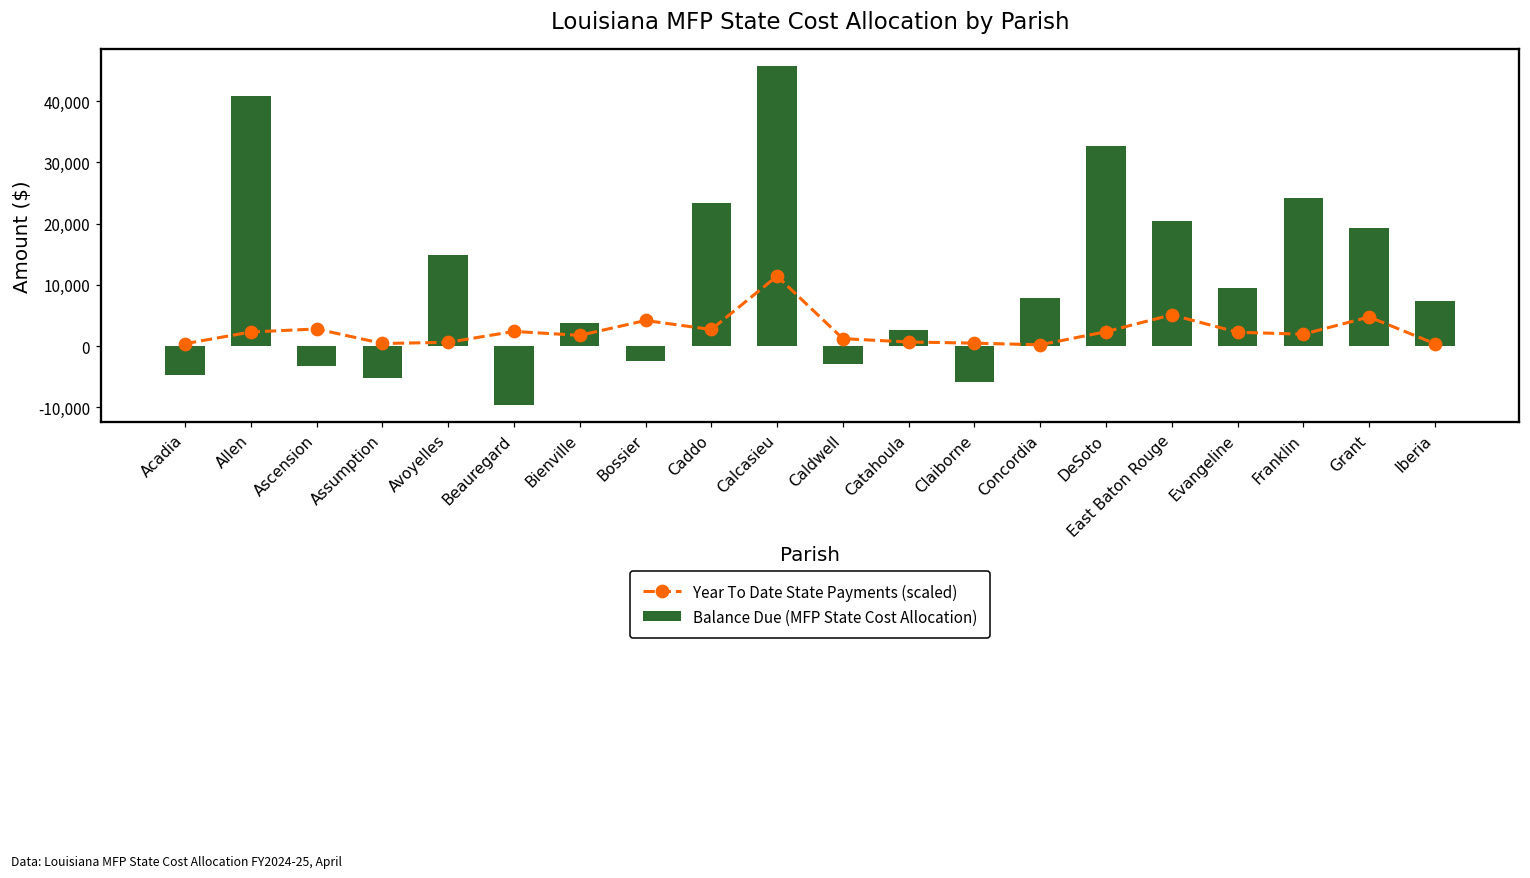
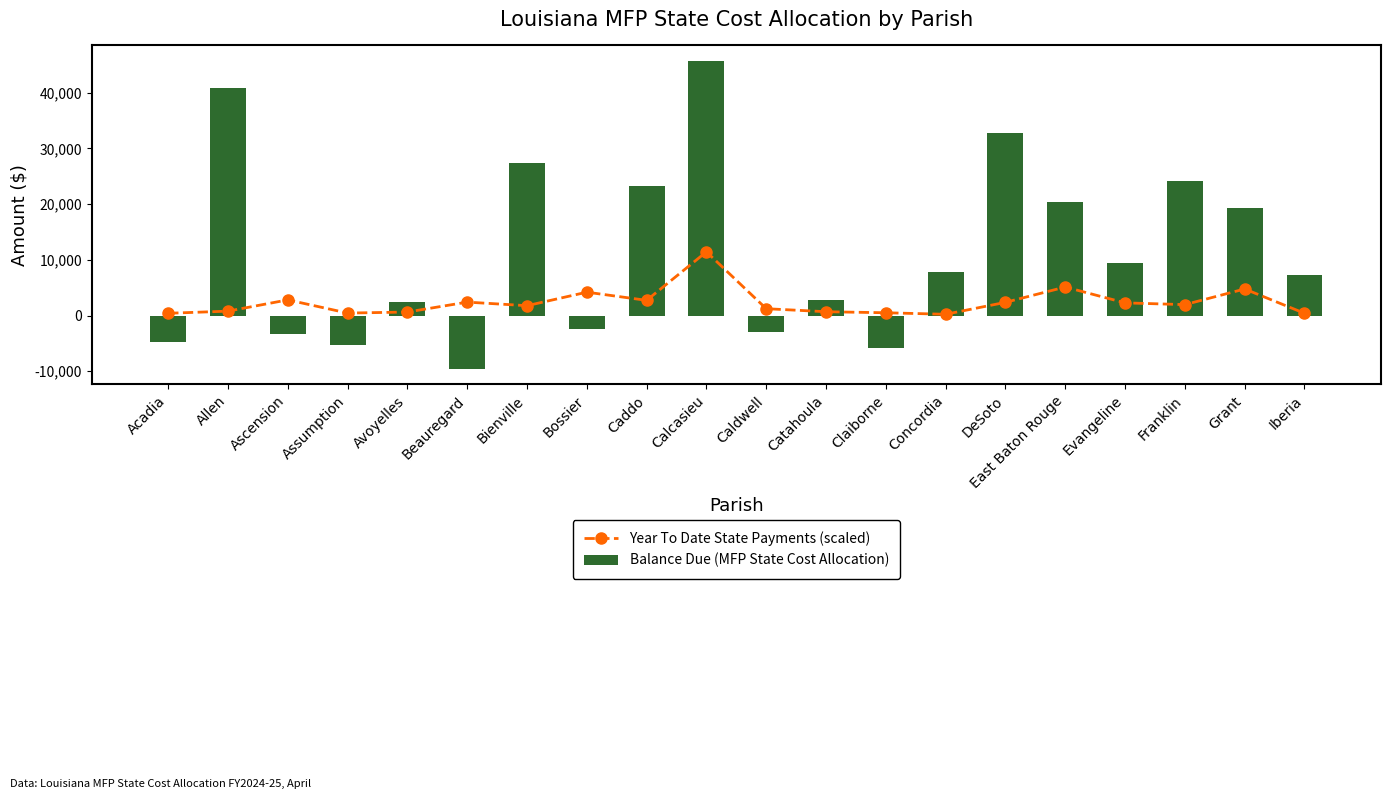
Year To Date State Payments (scaled), Allen: 2,000 -> 1,000
Balance Due (MFP State Cost Allocation), Avoyelles: 15,000 -> 3,000
Balance Due (MFP State Cost Allocation), Bienville: 4,000 -> 27,000
